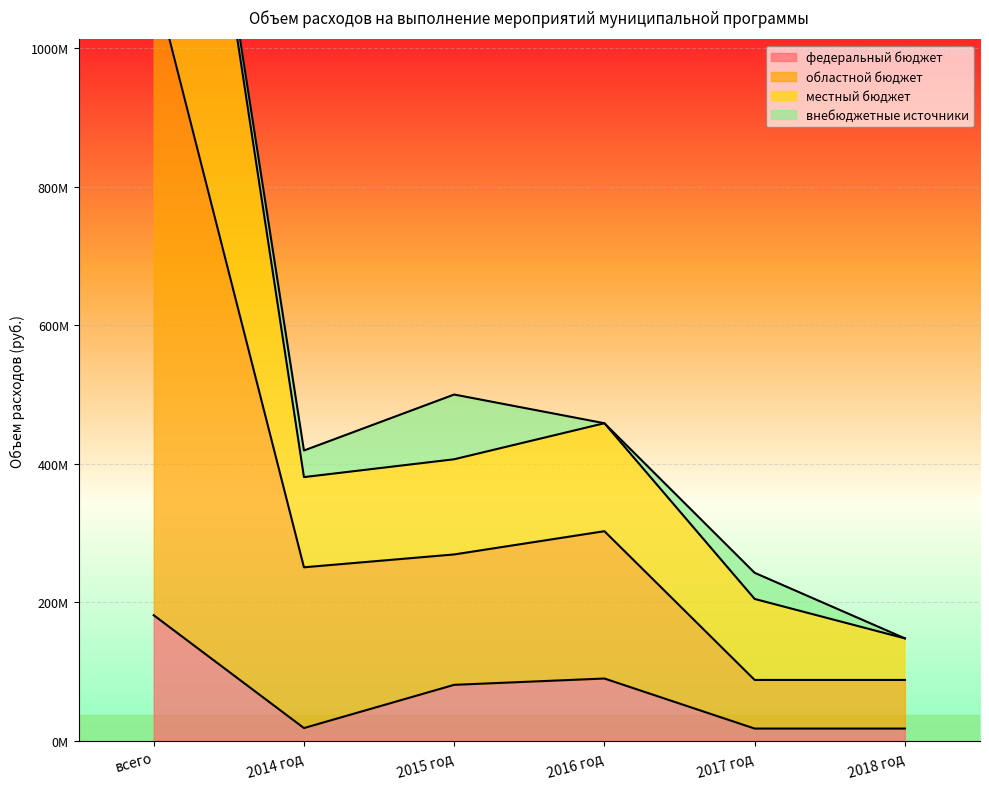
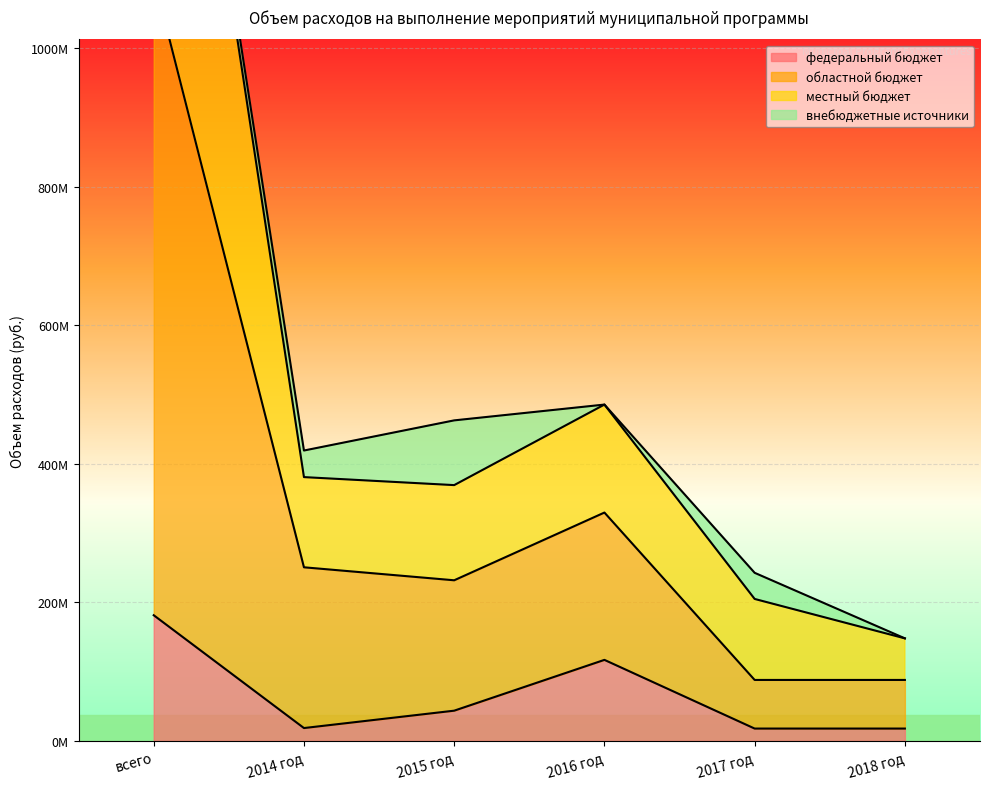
федеральный бюджет, 2015 год: 80000000 -> 40000000
федеральный бюджет, 2016 год: 90000000 -> 120000000
